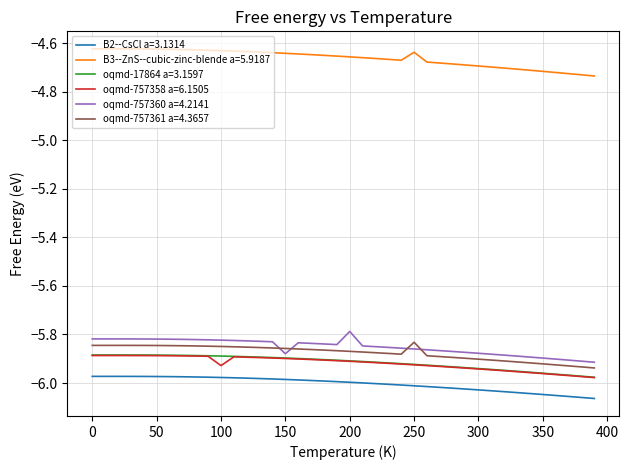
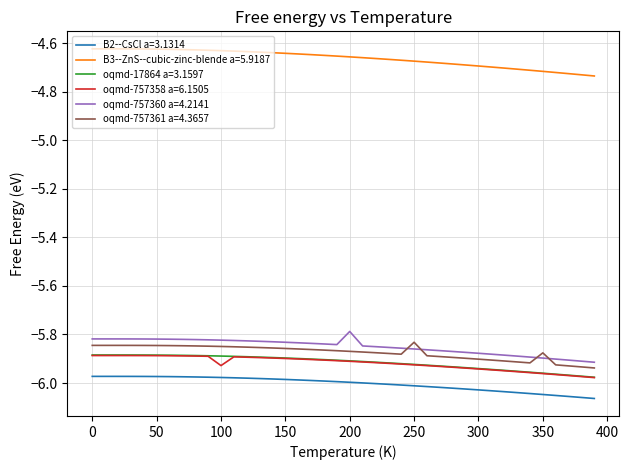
oqmd-757360 a=4.2141, 150: -5.88 -> -5.83
B3--ZnS--cubic-zinc-blende a=5.9187, 250: -4.64 -> -4.67
oqmd-757361 a=4.3657, 350: -5.92 -> -5.88
